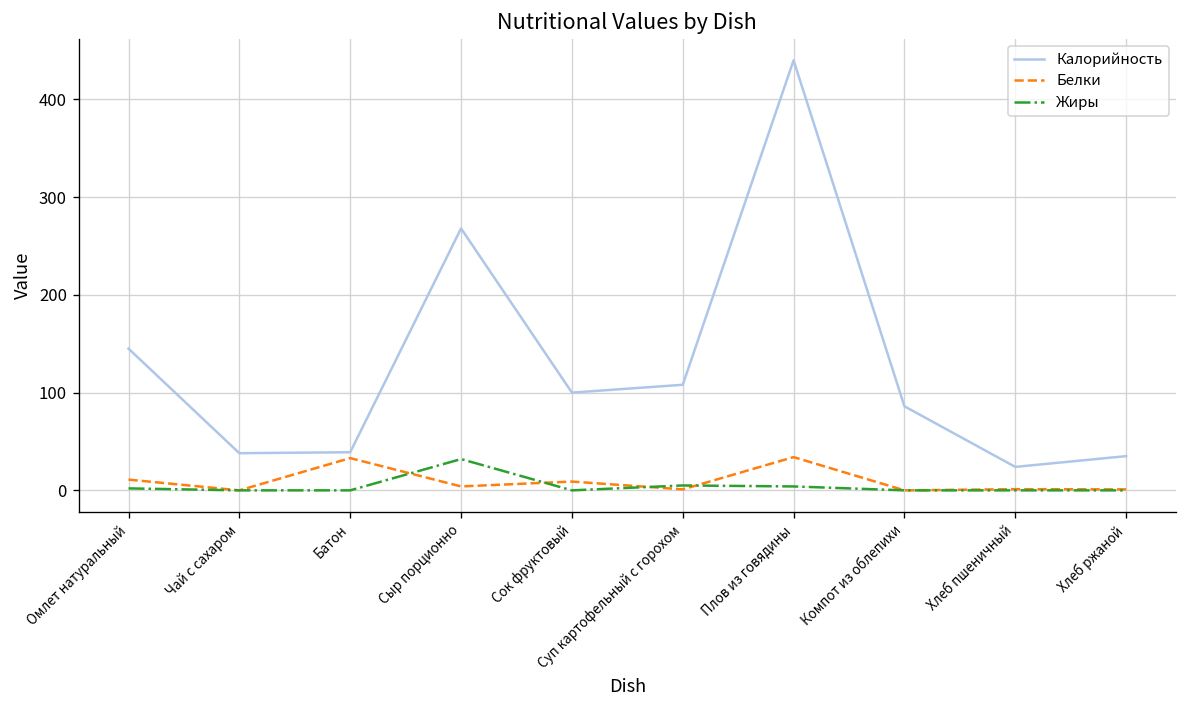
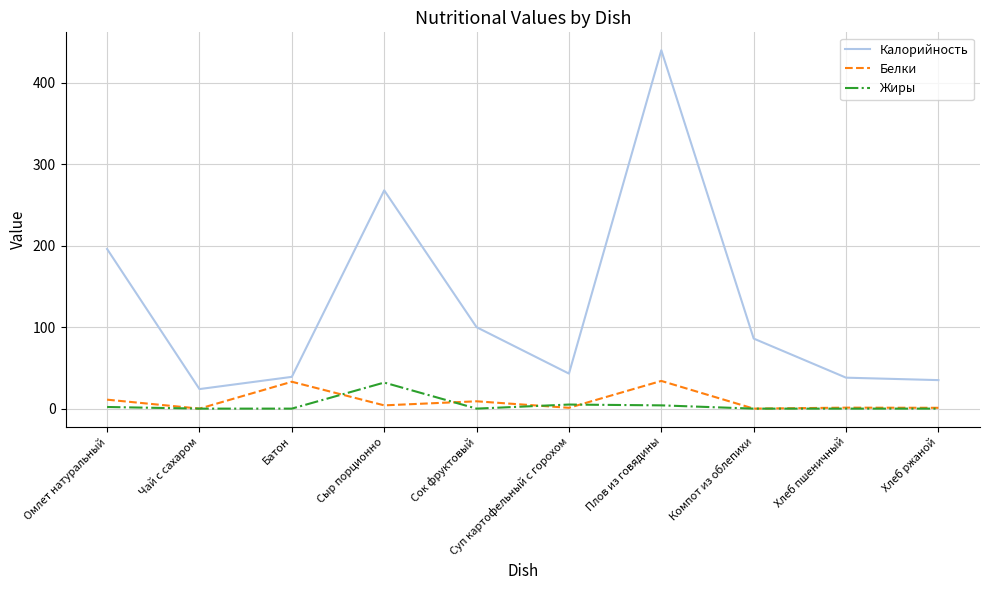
Калорийность, Омлет натуральный: 150 -> 200
Калорийность, Чай с сахаром: 40 -> 20
Калорийность, Суп картофельный с горохом: 110 -> 40
Калорийность, Хлеб пшеничный: 20 -> 40
